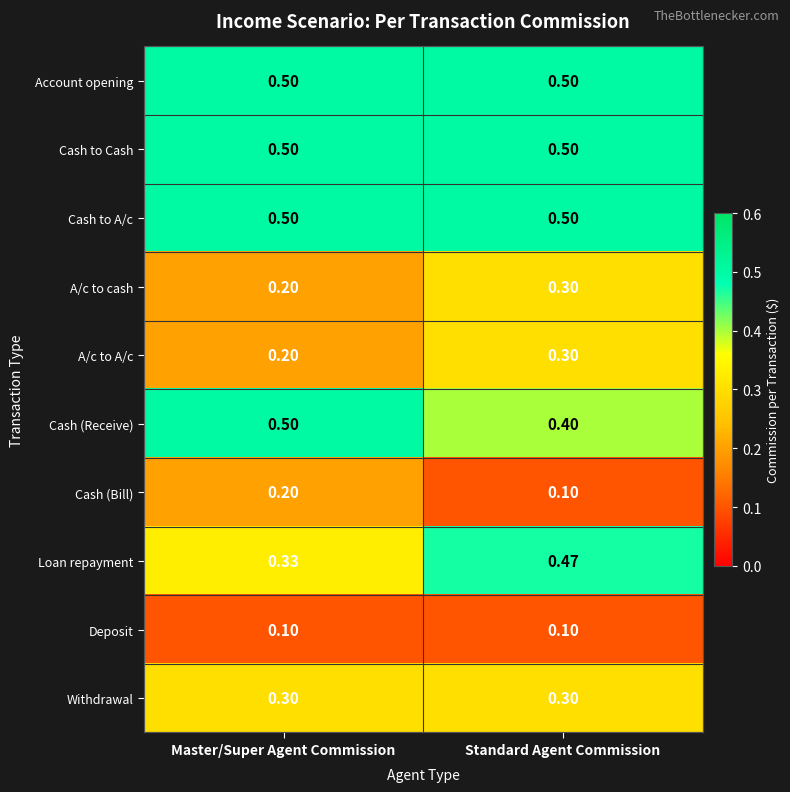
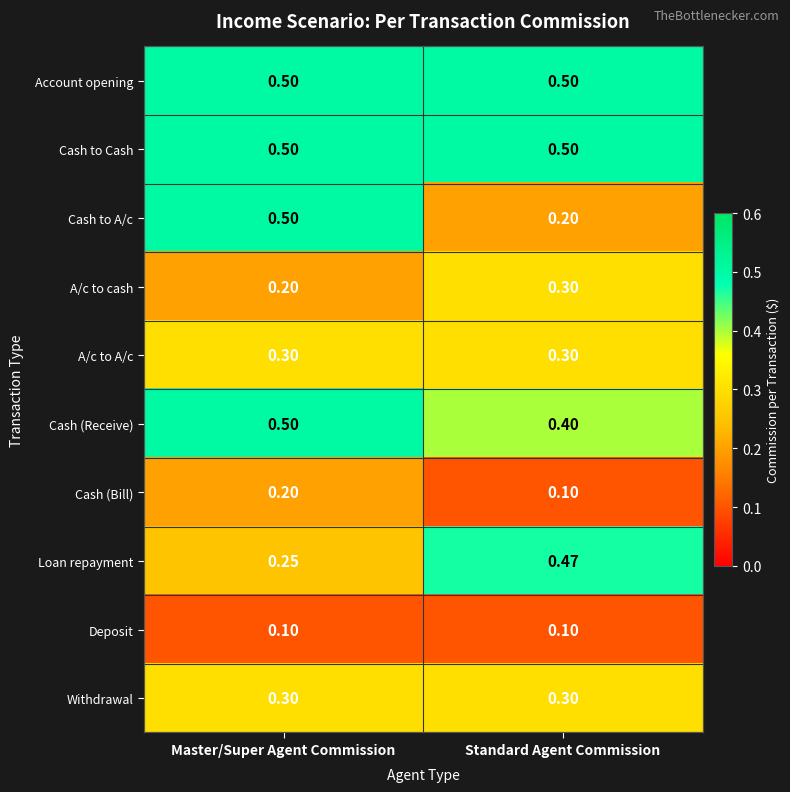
Cash to A/c, Standard Agent Commission: 0.50 -> 0.20
A/c to A/c, Master/Super Agent Commission: 0.20 -> 0.30
Loan repayment, Master/Super Agent Commission: 0.33 -> 0.25
